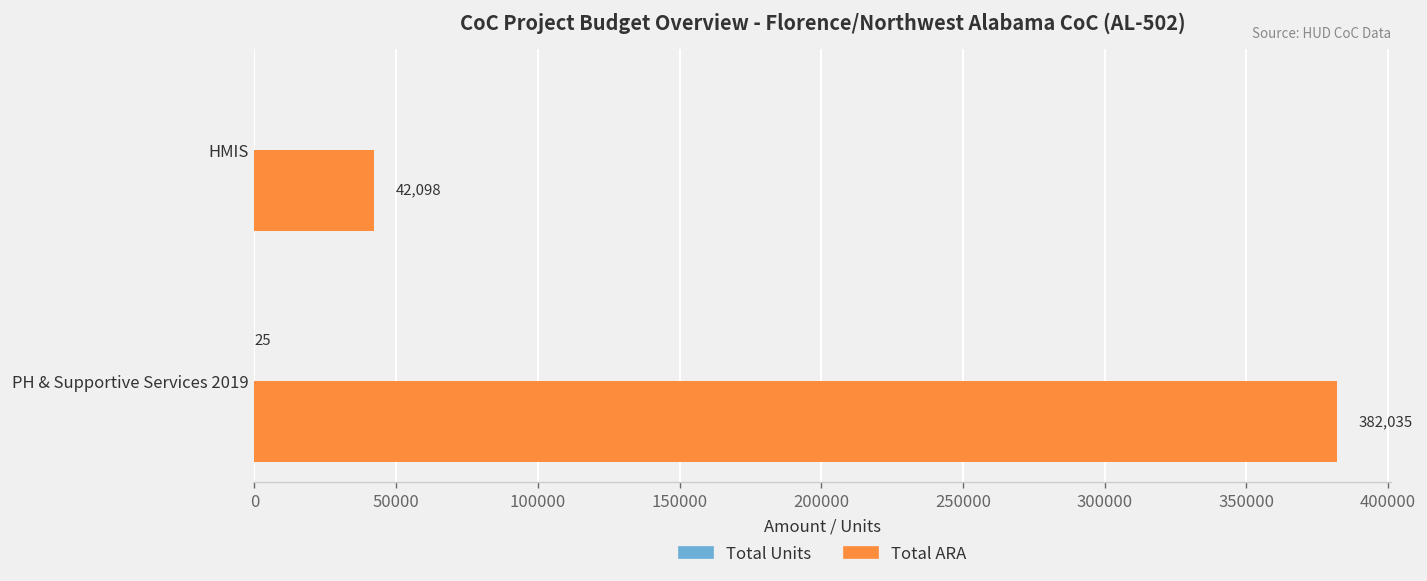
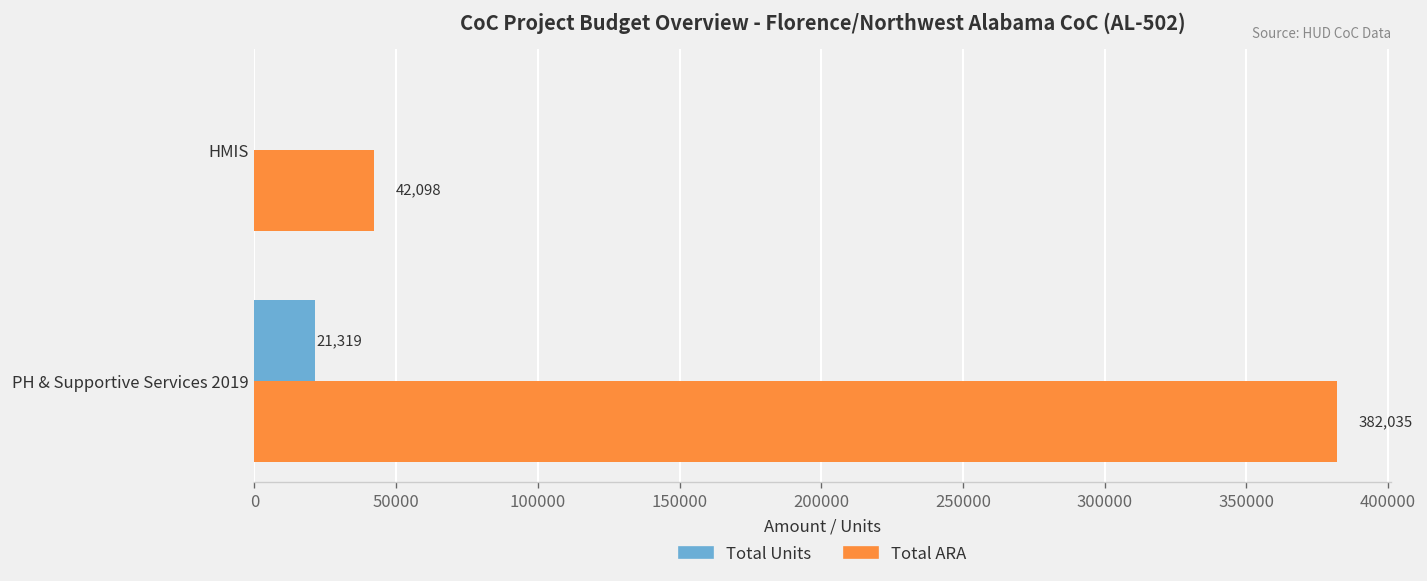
Total Units, PH & Supportive Services 2019: 25 -> 21,319
